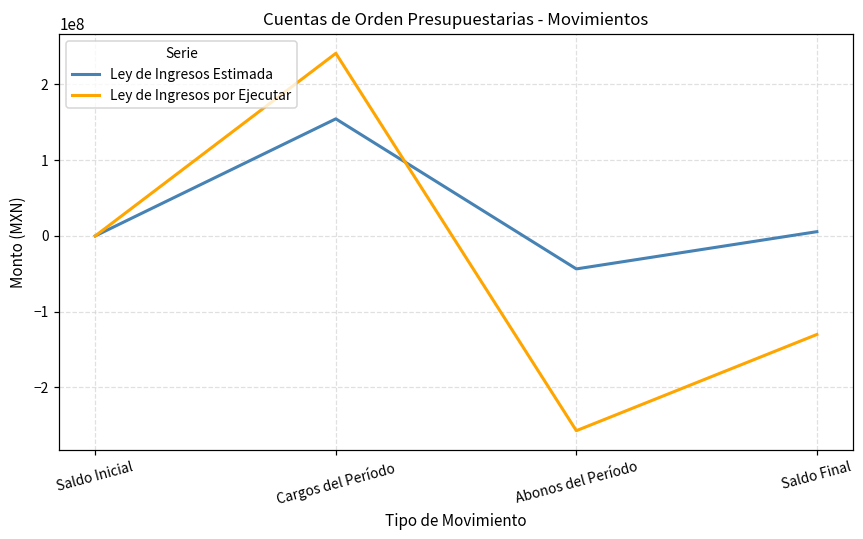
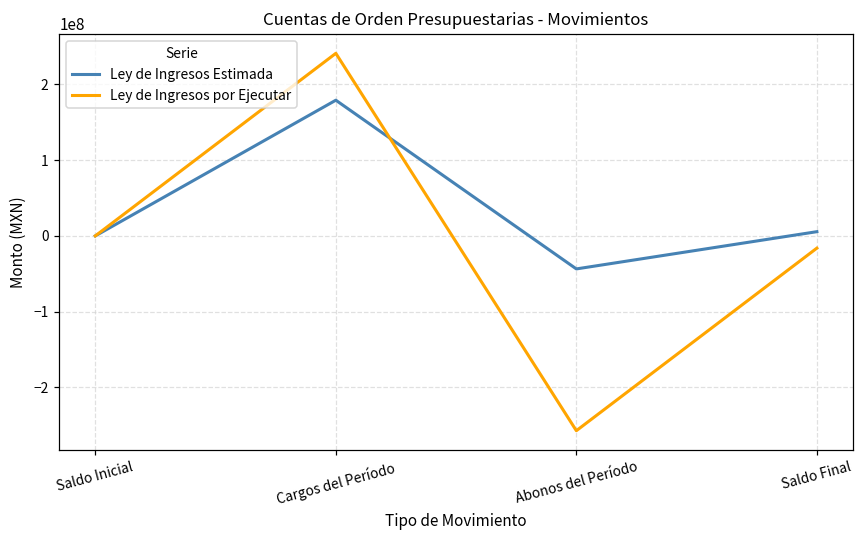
Ley de Ingresos Estimada, Cargos del Período: 150000000 -> 180000000
Ley de Ingresos por Ejecutar, Saldo Final: -130000000 -> -20000000
